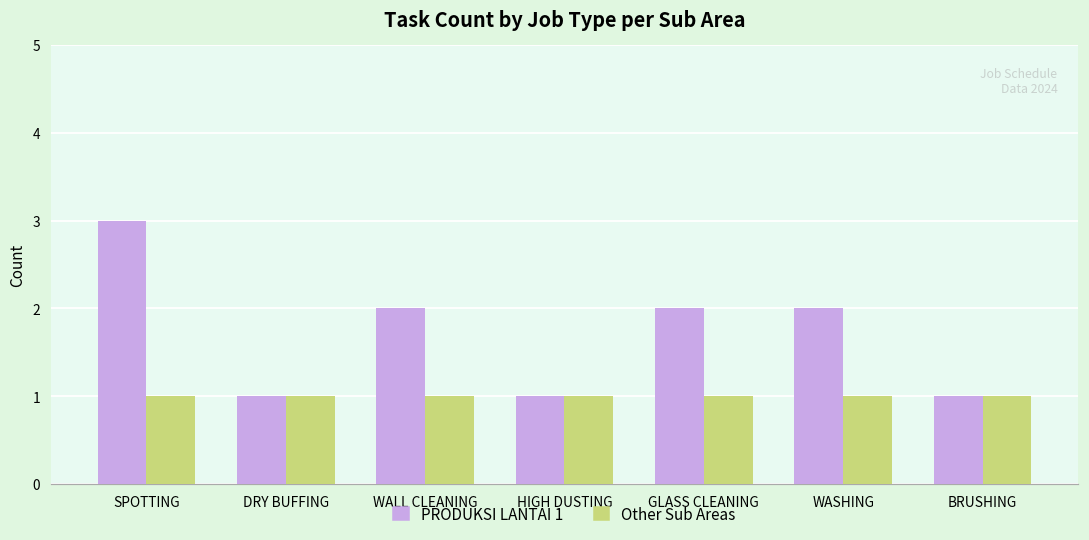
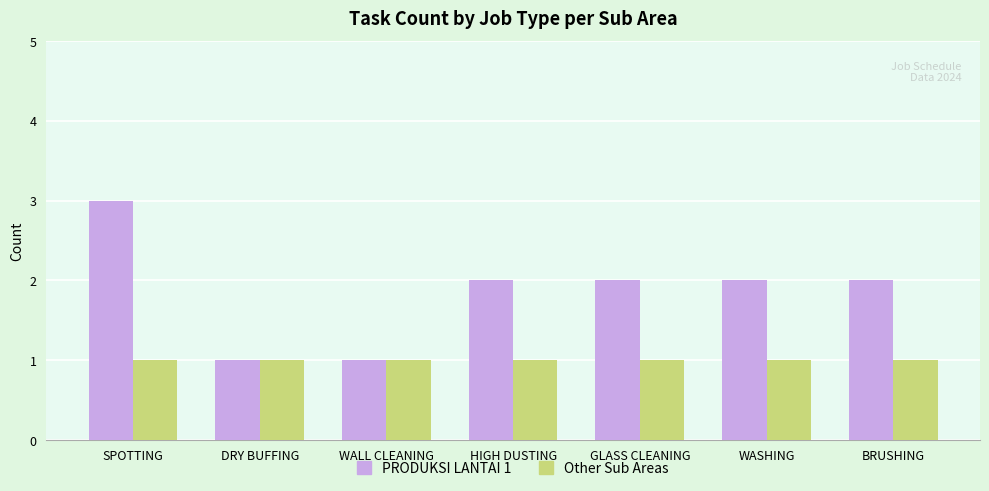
PRODUKSI LANTAI 1, WALL CLEANING: 2 -> 1
PRODUKSI LANTAI 1, HIGH DUSTING: 1 -> 2
PRODUKSI LANTAI 1, BRUSHING: 1 -> 2
